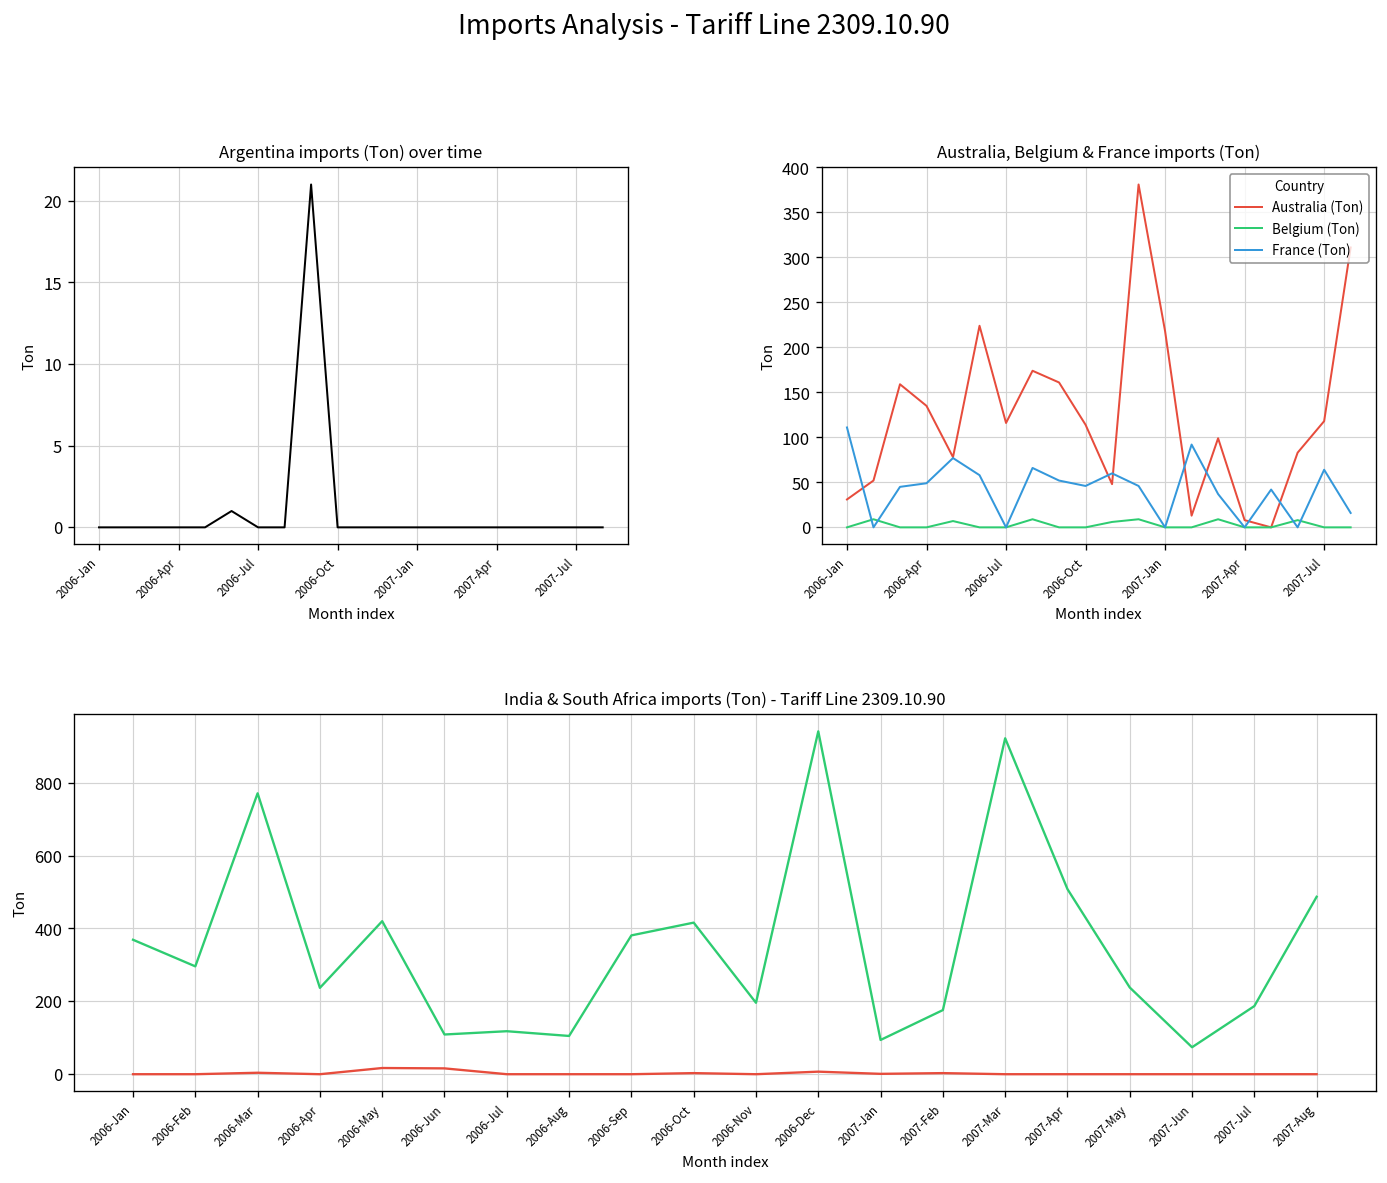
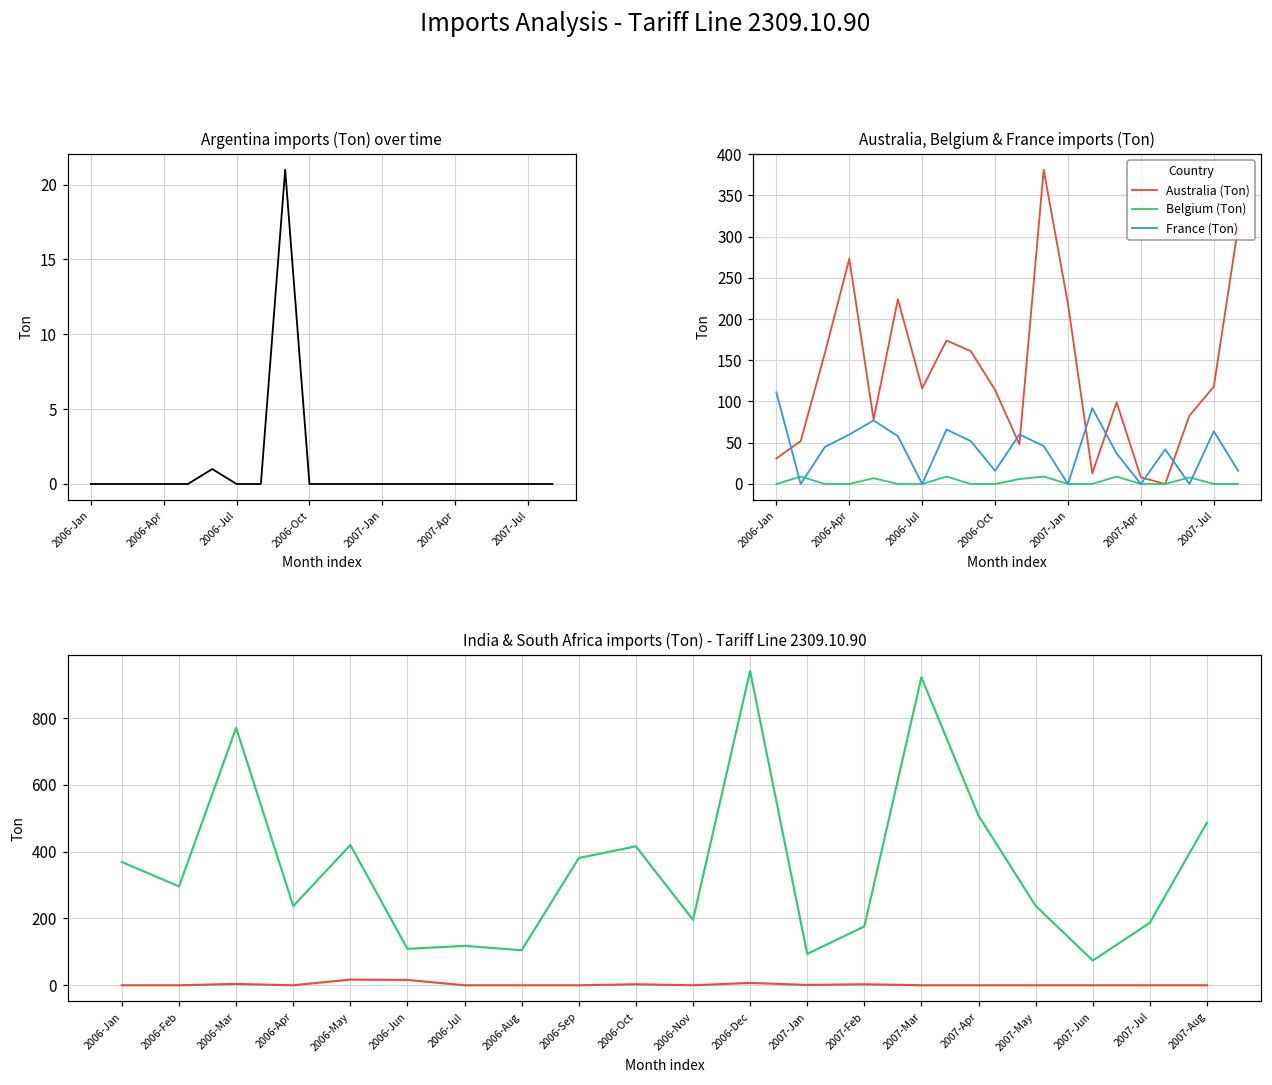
Australia, Belgium & France imports (Ton), Australia (Ton), 2006-Apr: 140 -> 270
Australia, Belgium & France imports (Ton), France (Ton), 2006-Apr: 50 -> 60
Australia, Belgium & France imports (Ton), France (Ton), 2006-Oct: 50 -> 20
